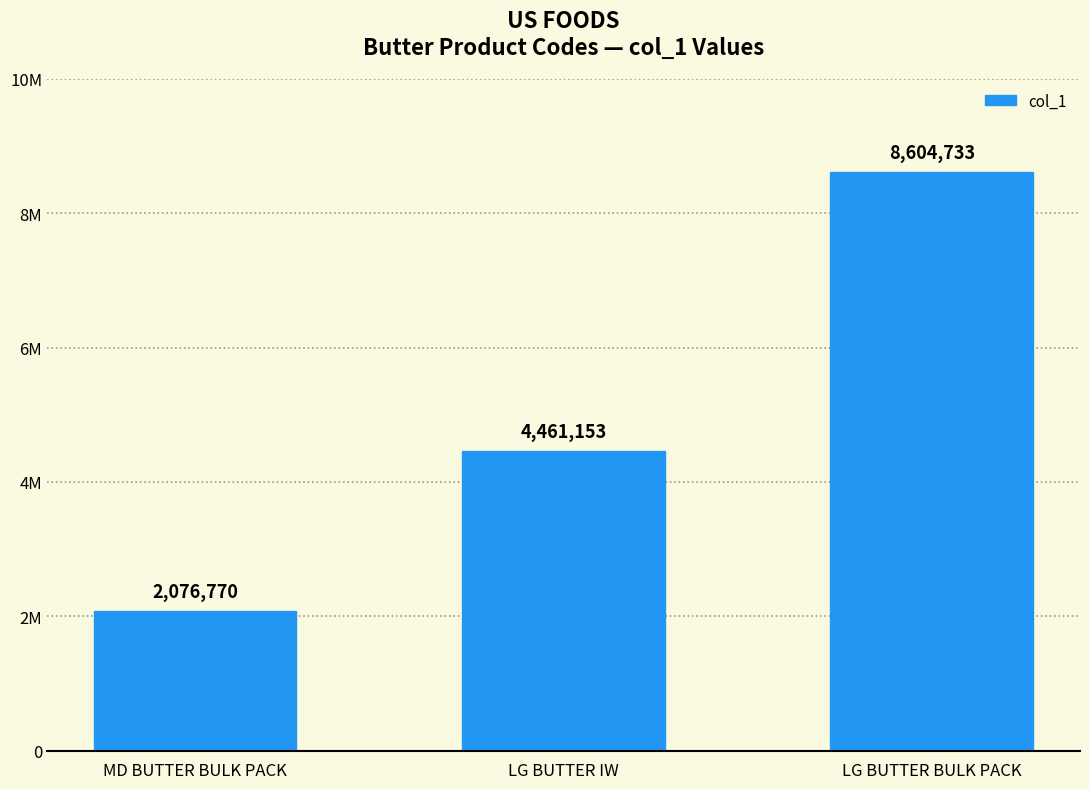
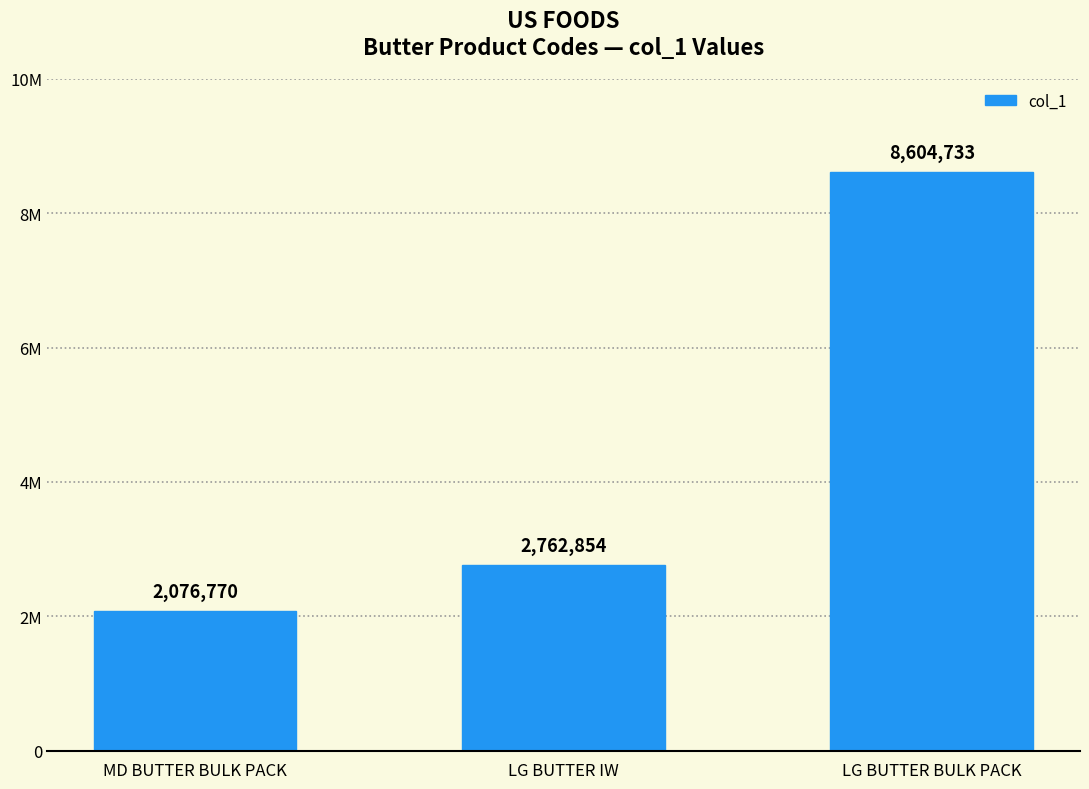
LG BUTTER IW: 4,461,153 -> 2,762,854
